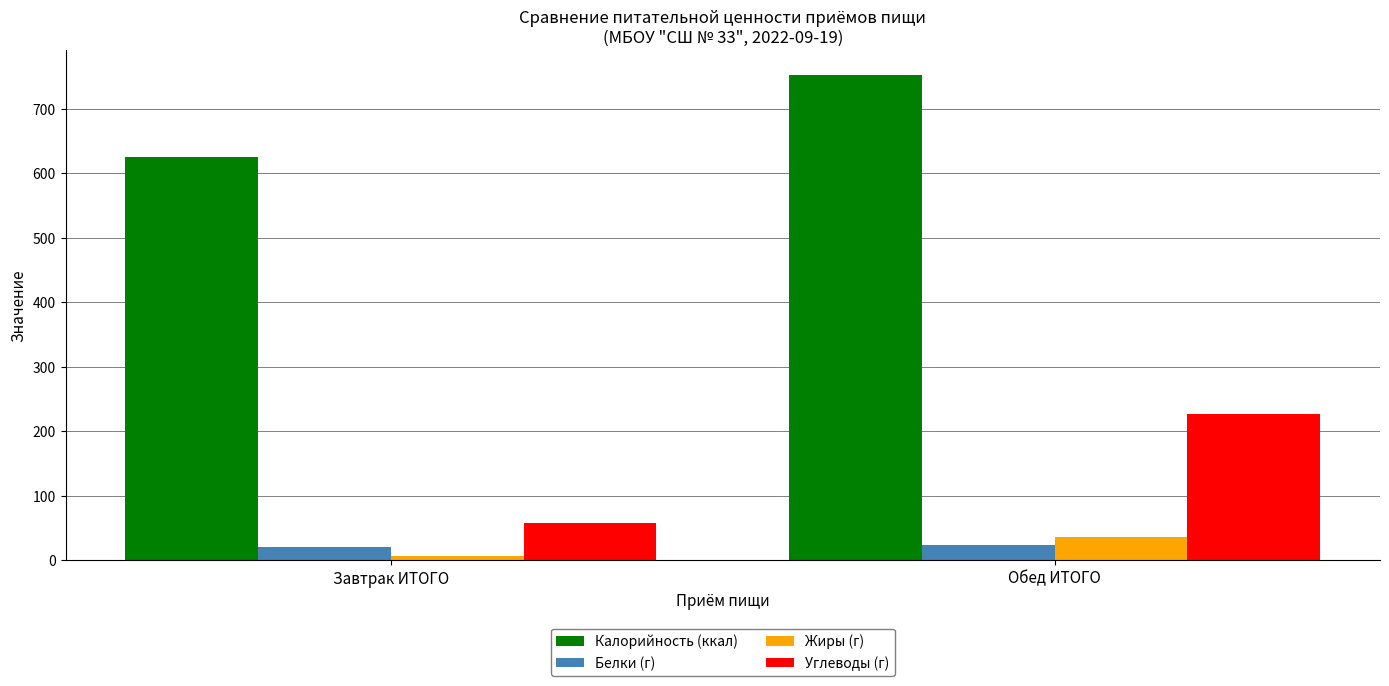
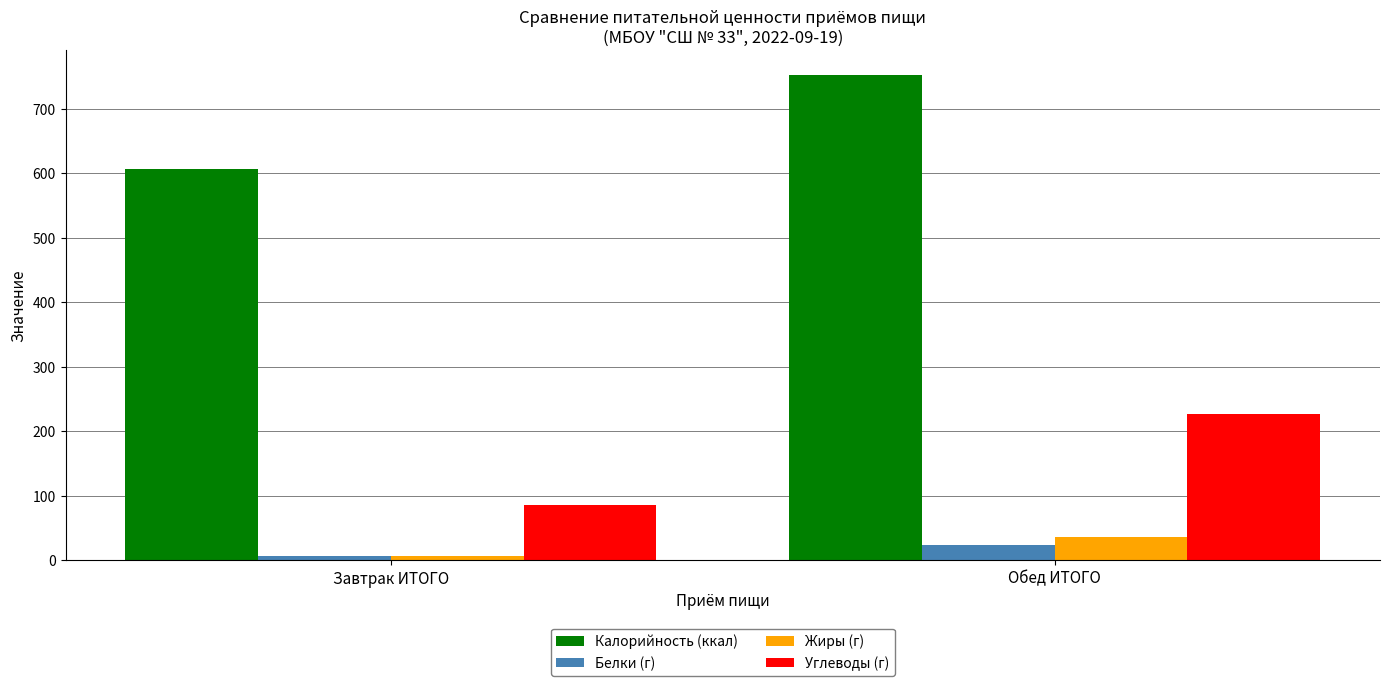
Калорийность (ккал), Завтрак ИТОГО: 630 -> 610
Белки (г), Завтрак ИТОГО: 20 -> 10
Углеводы (г), Завтрак ИТОГО: 60 -> 90
